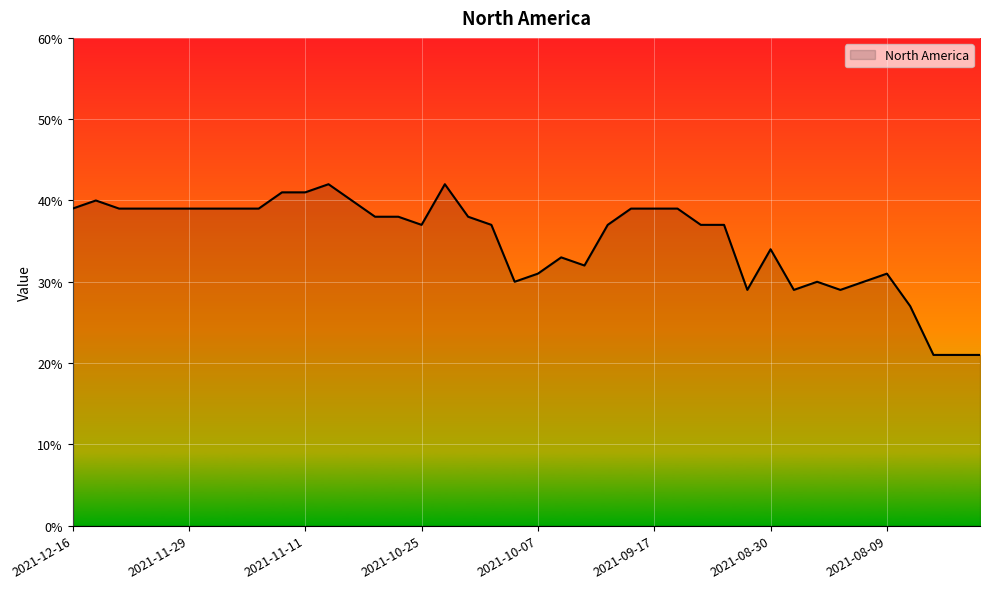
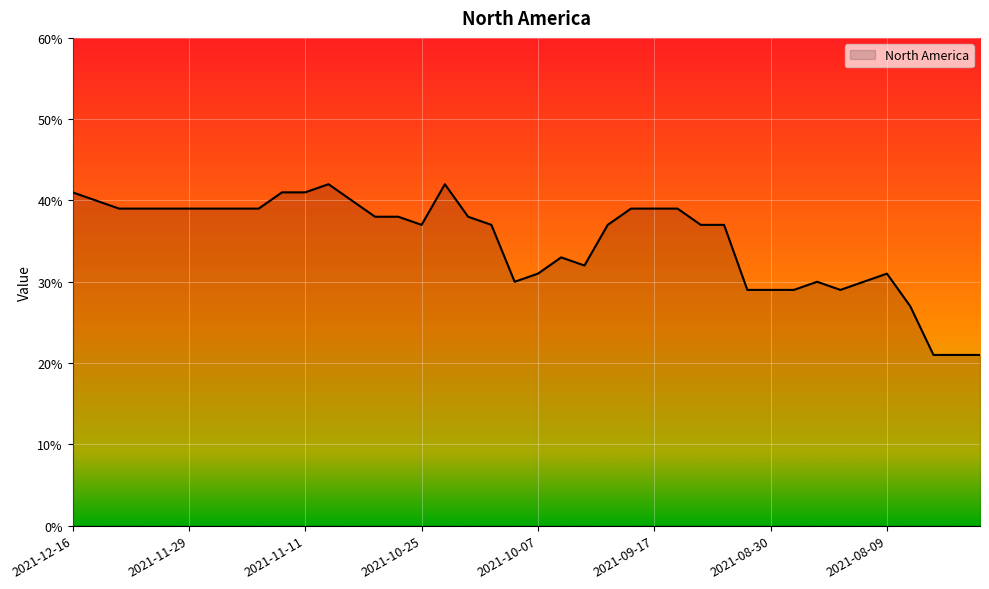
2021-12-16: 39% -> 41%
2021-08-30: 34% -> 29%
